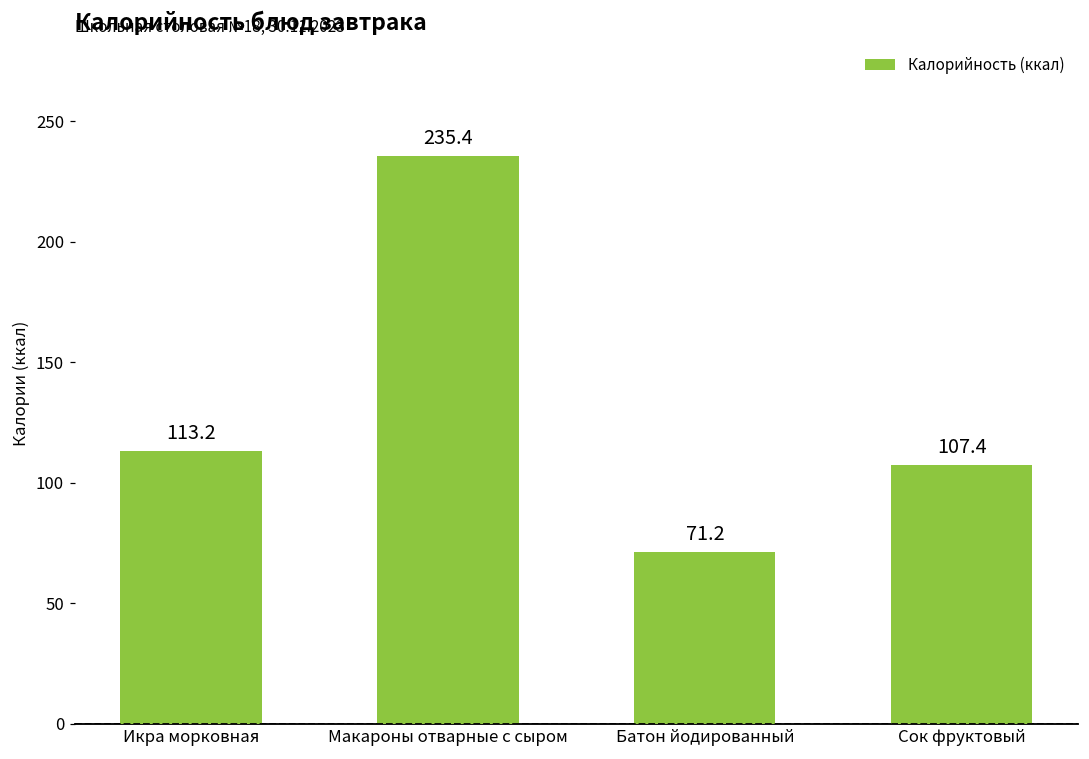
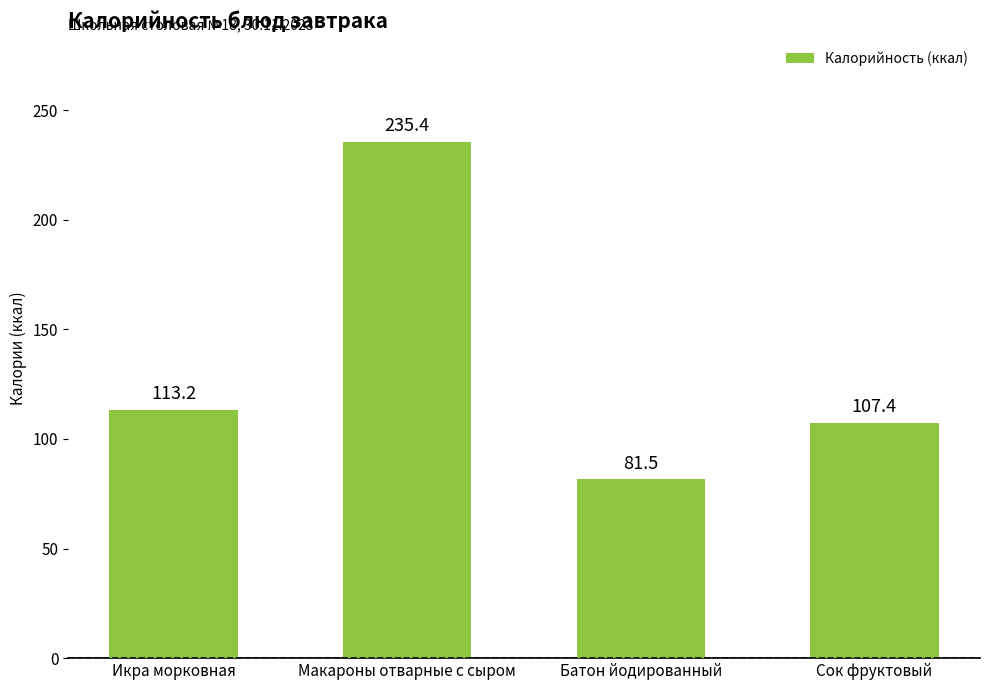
Батон йодированный: 71.2 -> 81.5
